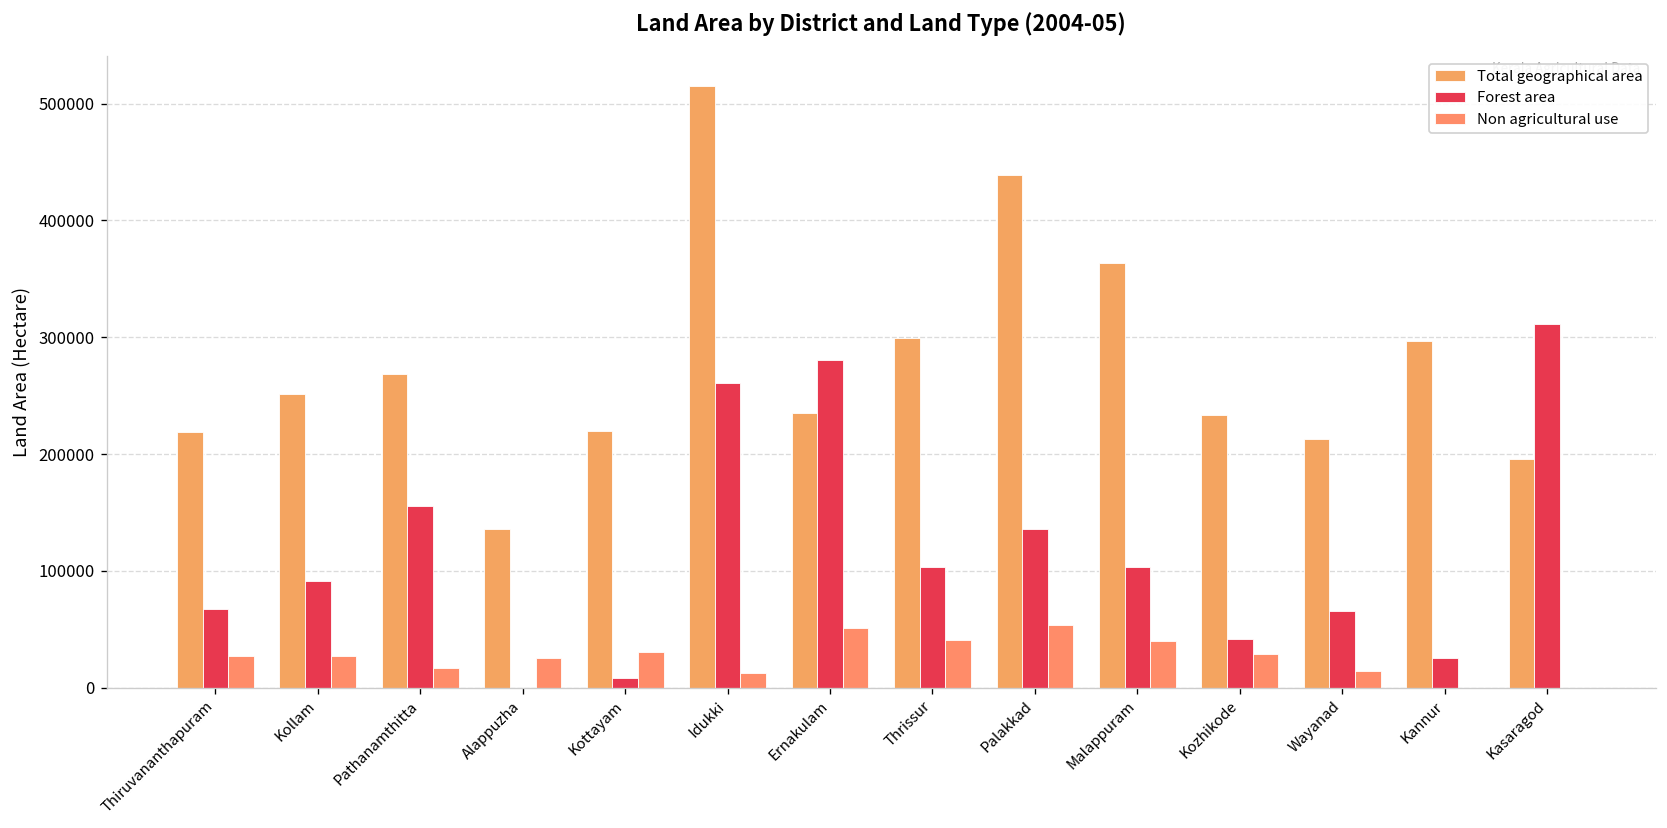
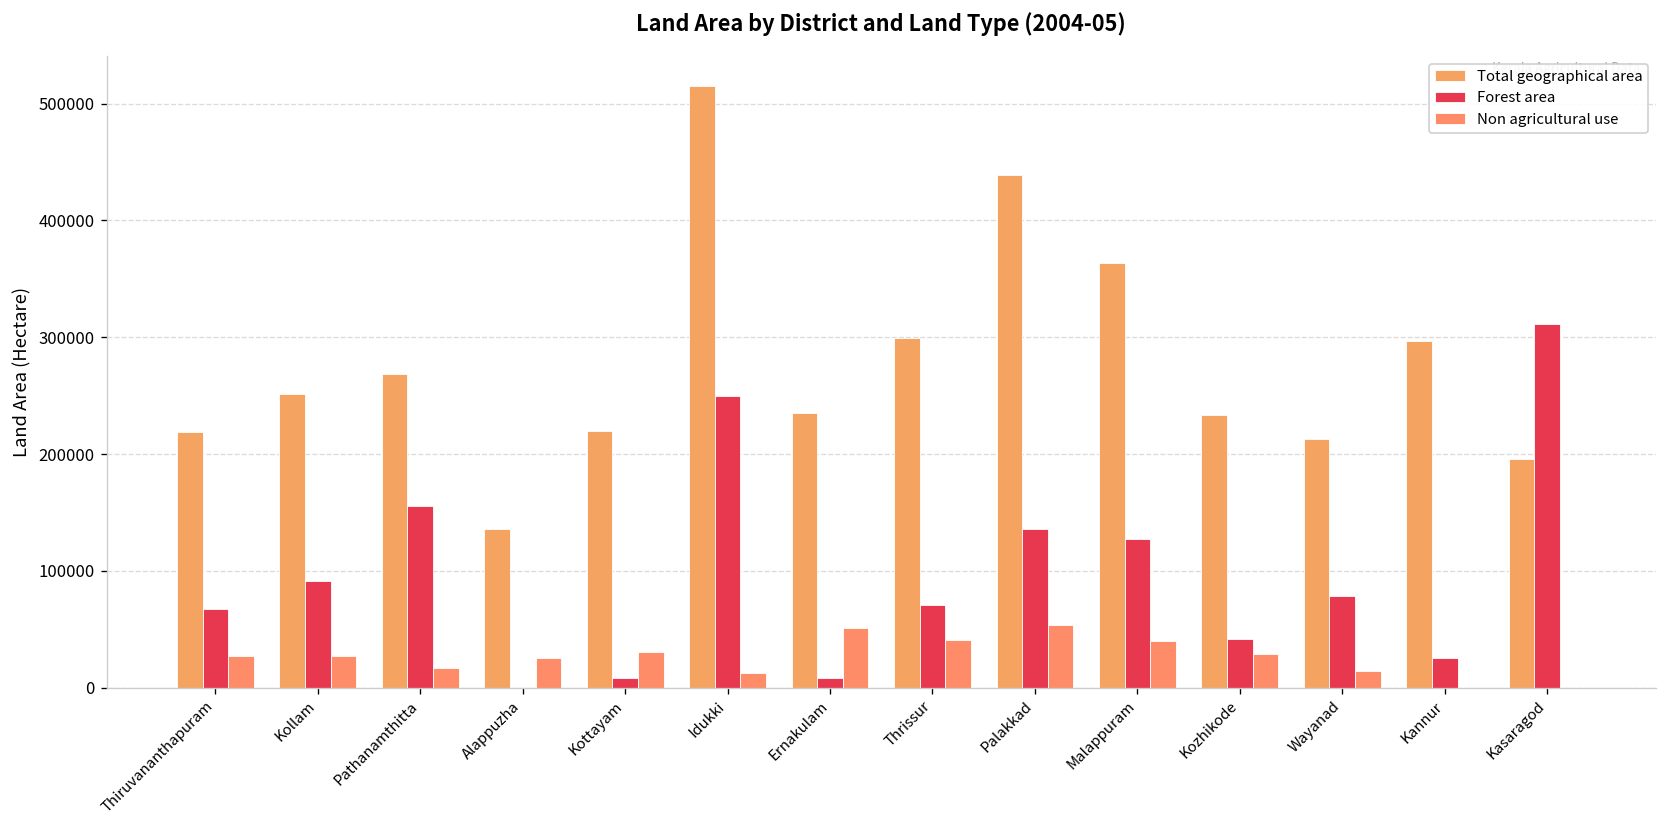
Forest area, Idukki: 260000 -> 250000
Forest area, Ernakulam: 280000 -> 10000
Forest area, Thrissur: 100000 -> 70000
Forest area, Malappuram: 100000 -> 130000
Forest area, Wayanad: 70000 -> 80000
